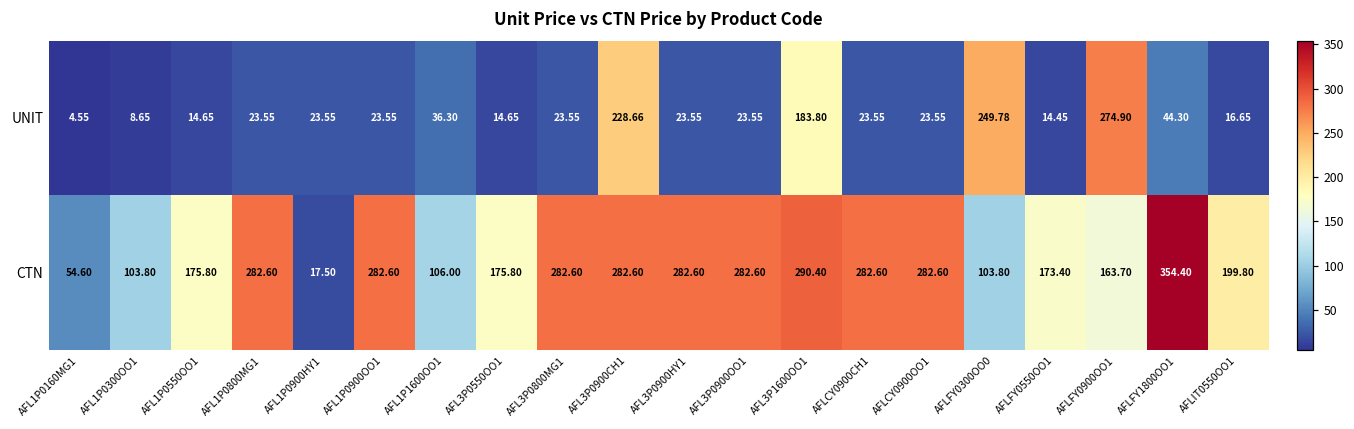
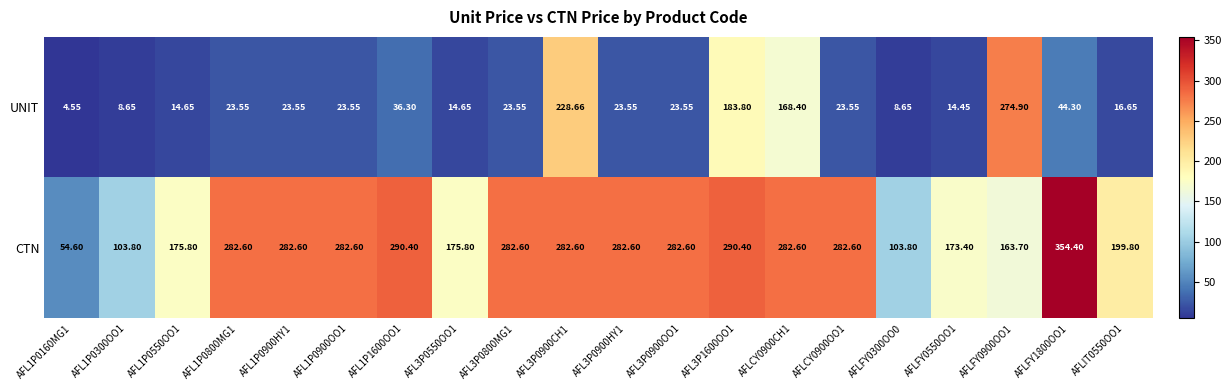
UNIT, AFLCY0900CH1: 23.55 -> 168.40
UNIT, AFLFY0300OO0: 249.78 -> 8.65
CTN, AFL1P0900HY1: 17.50 -> 282.60
CTN, AFL1P1600OO1: 106.00 -> 290.40
